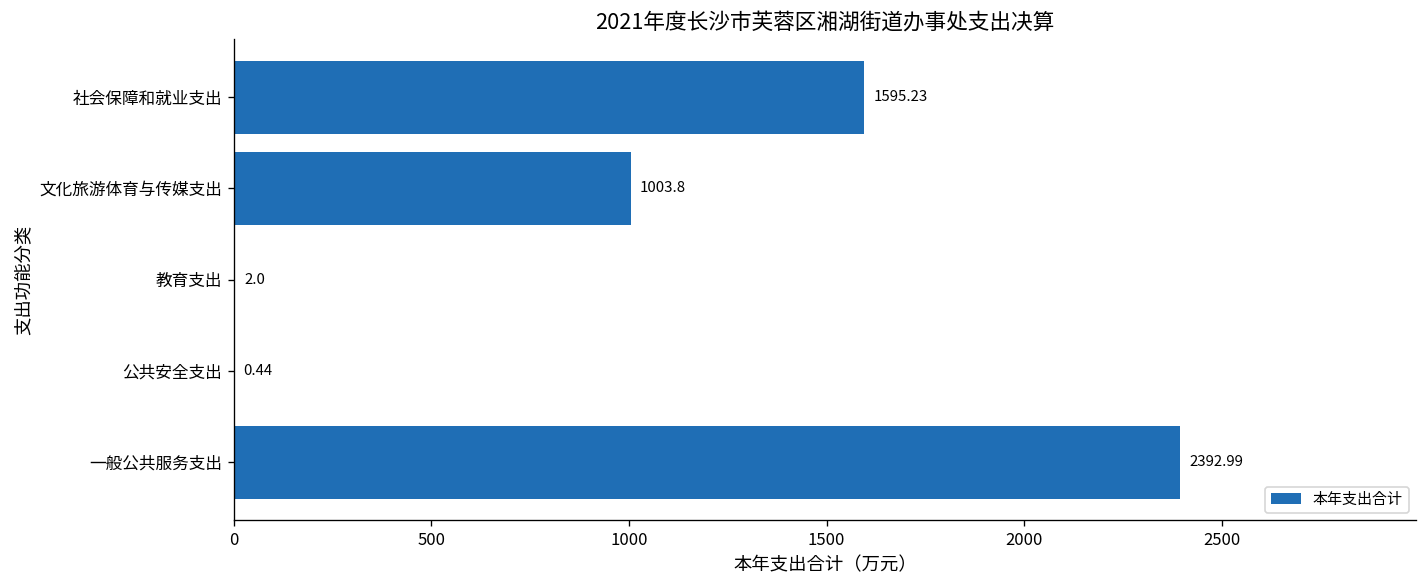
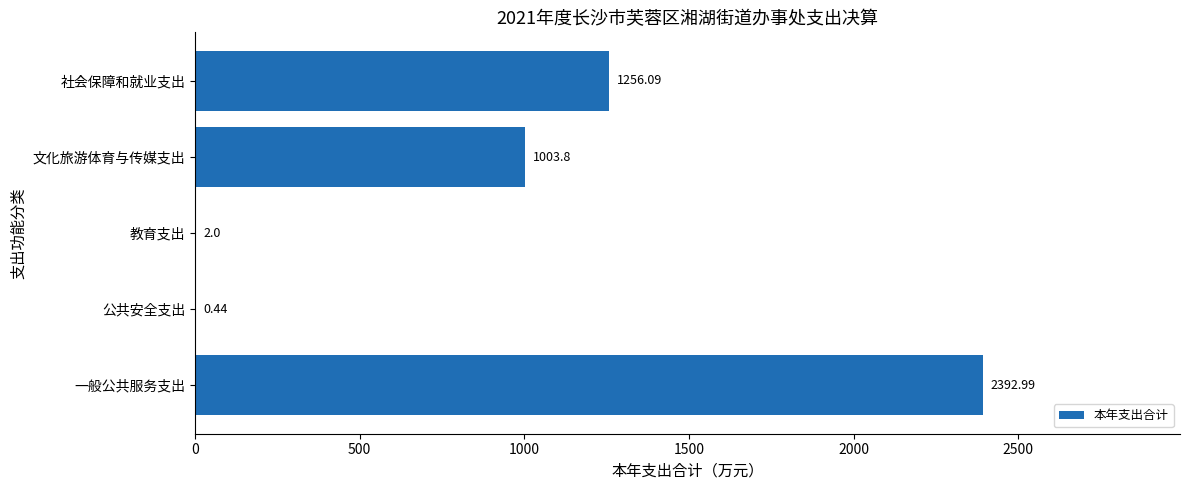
社会保障和就业支出: 1595.23 -> 1256.09
